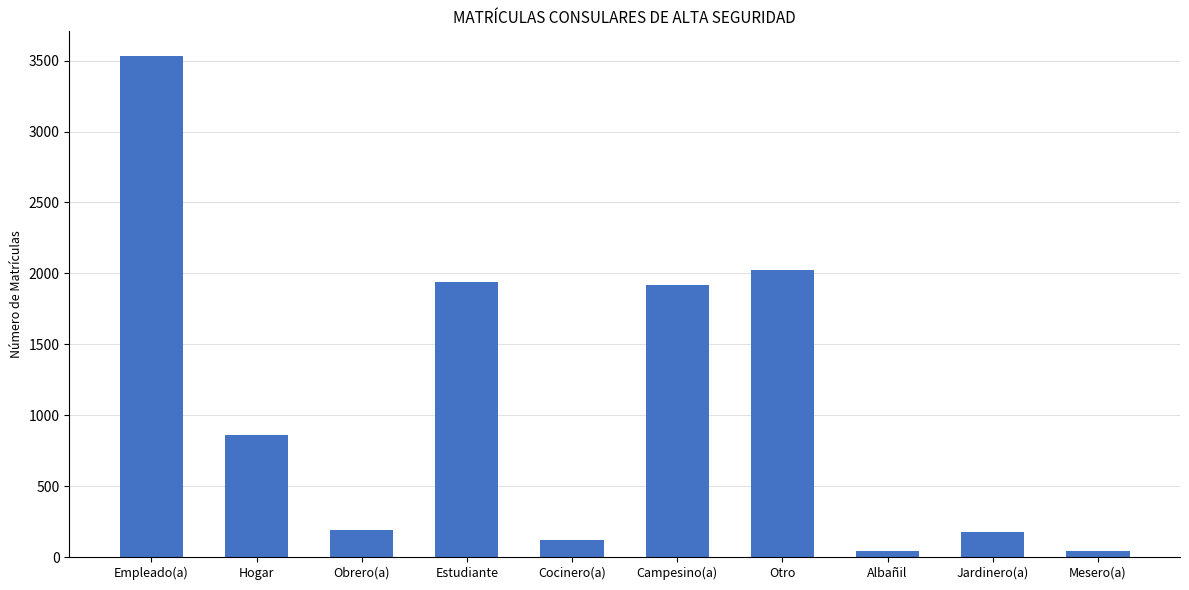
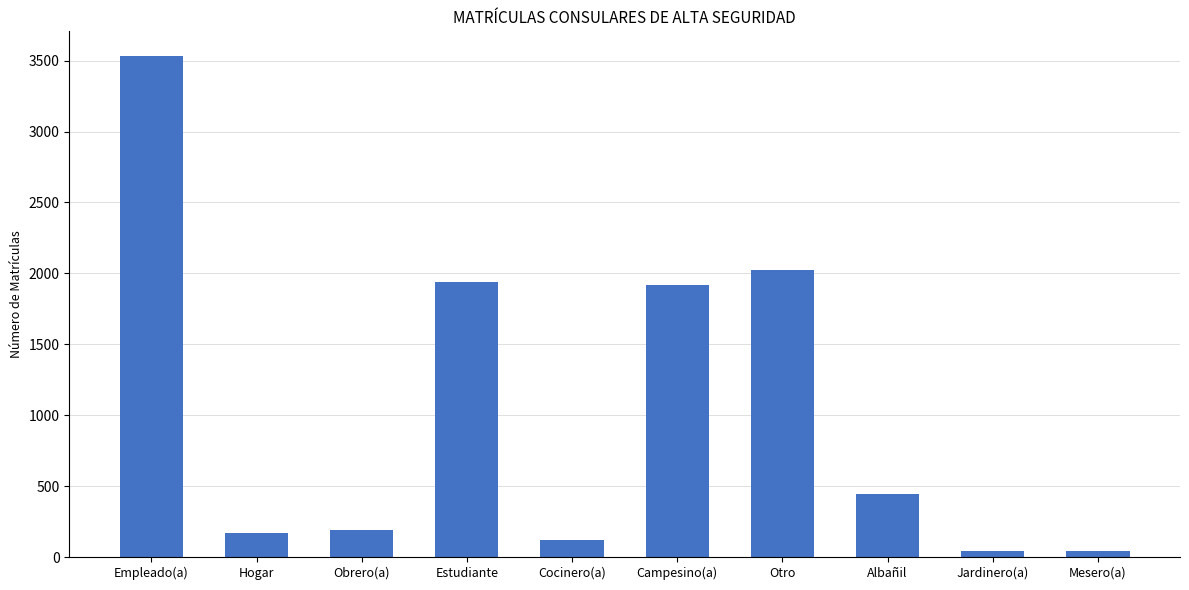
Hogar: 860 -> 170
Albañil: 40 -> 450
Jardinero(a): 180 -> 40
